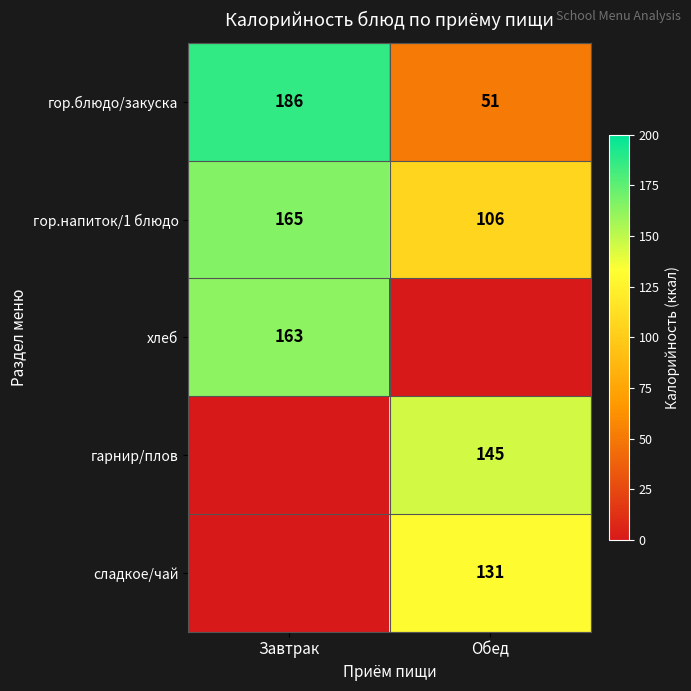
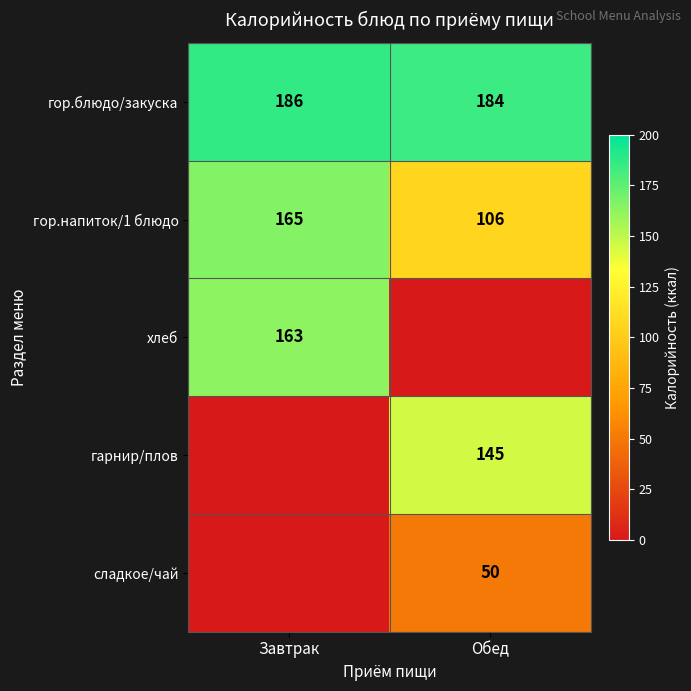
гор.блюдо/закуска, Обед: 51 -> 184
сладкое/чай, Обед: 131 -> 50
